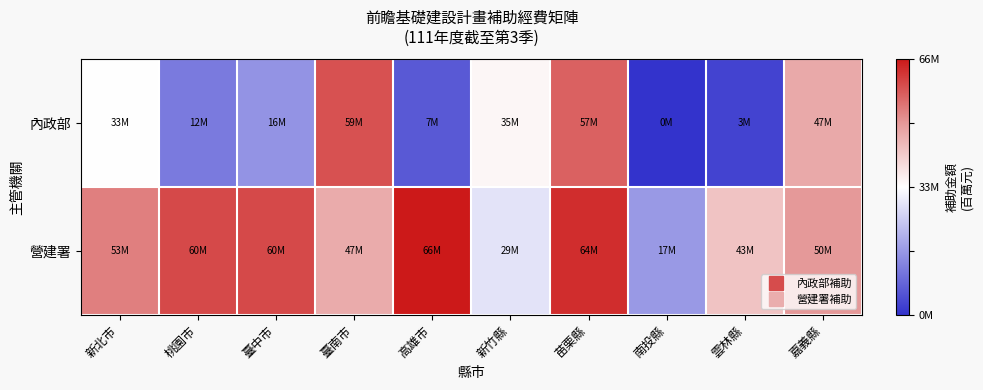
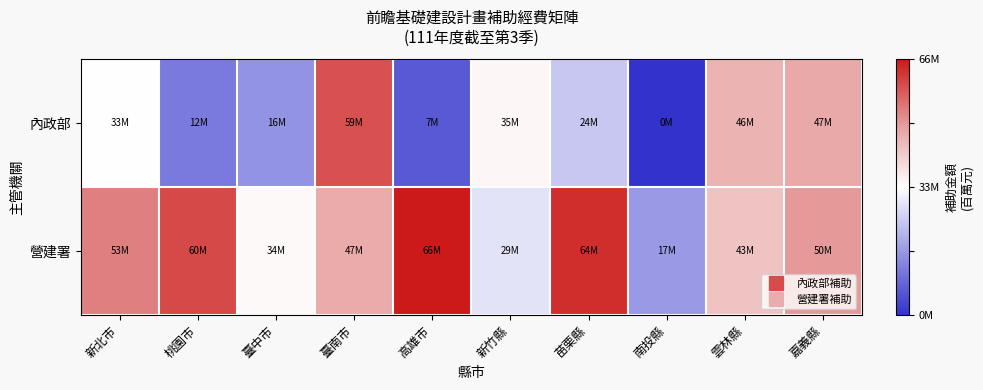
內政部, 苗栗縣: 57M -> 24M
內政部, 雲林縣: 3M -> 46M
營建署, 臺中市: 60M -> 34M
